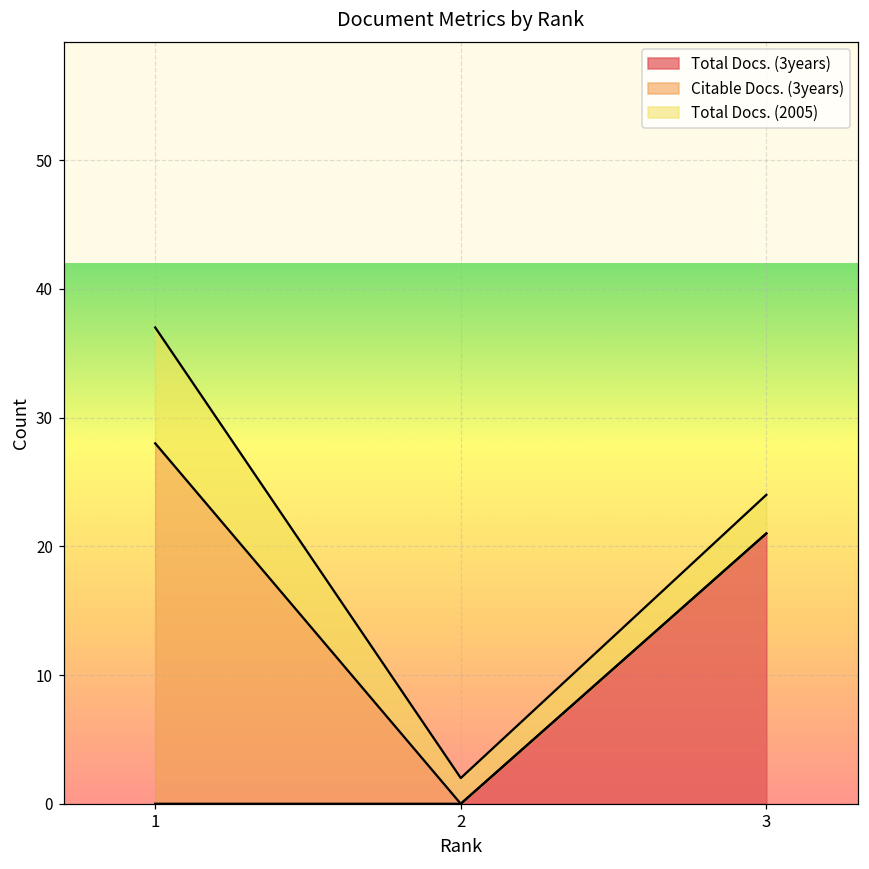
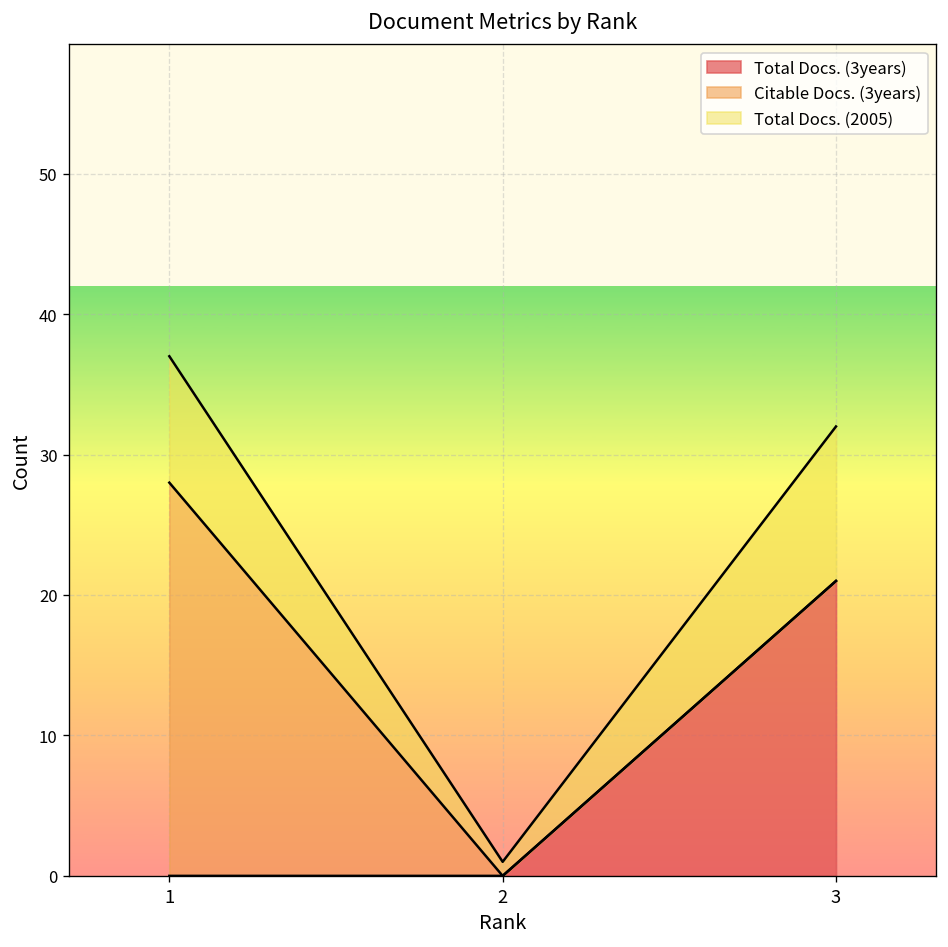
Total Docs. (2005), 2: 2 -> 1
Total Docs. (2005), 3: 3 -> 11
